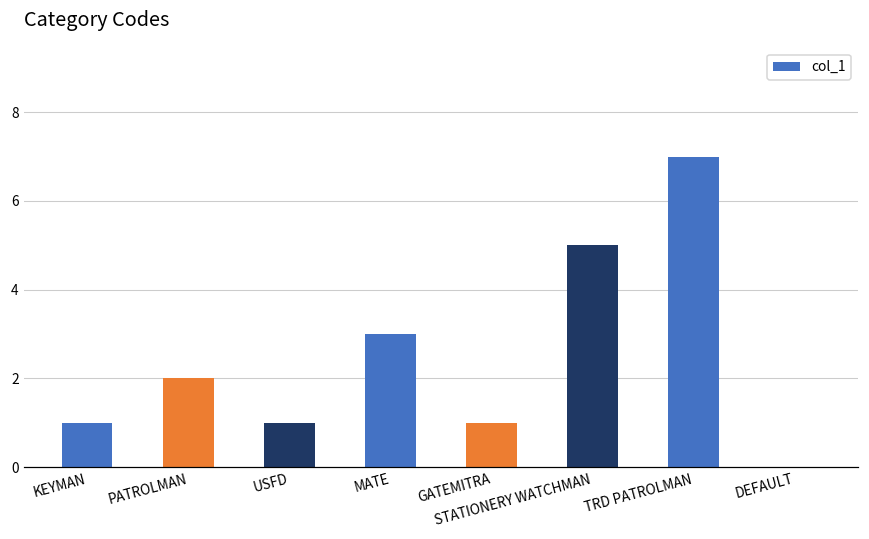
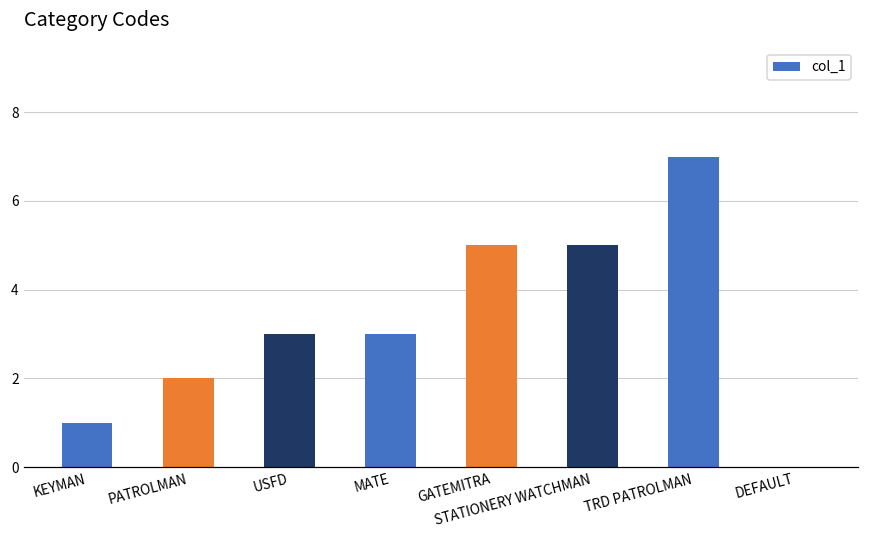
USFD: 1 -> 3
GATEMITRA: 1 -> 5
